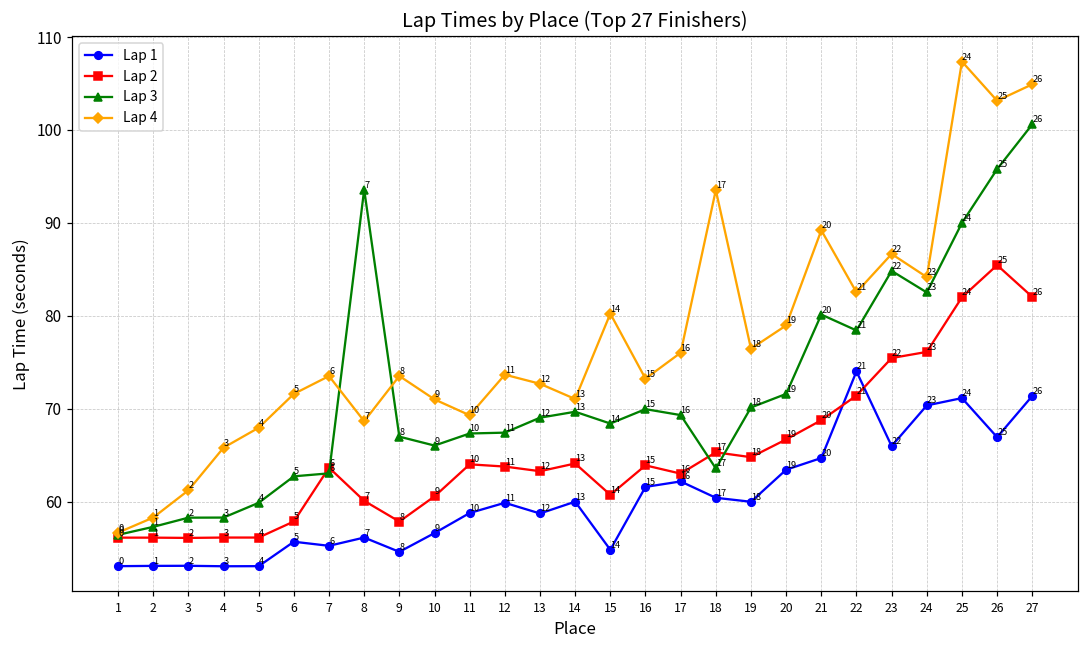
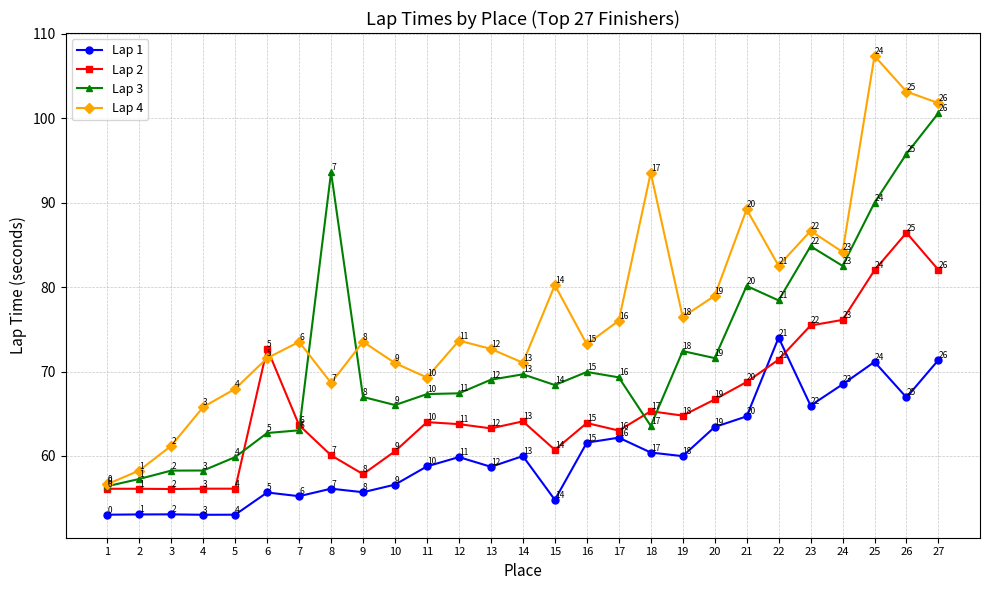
Lap 2, 6: 58 -> 73
Lap 1, 9: 55 -> 56
Lap 3, 19: 70 -> 72
Lap 1, 24: 70 -> 68
Lap 2, 26: 85 -> 86
Lap 4, 27: 105 -> 102
